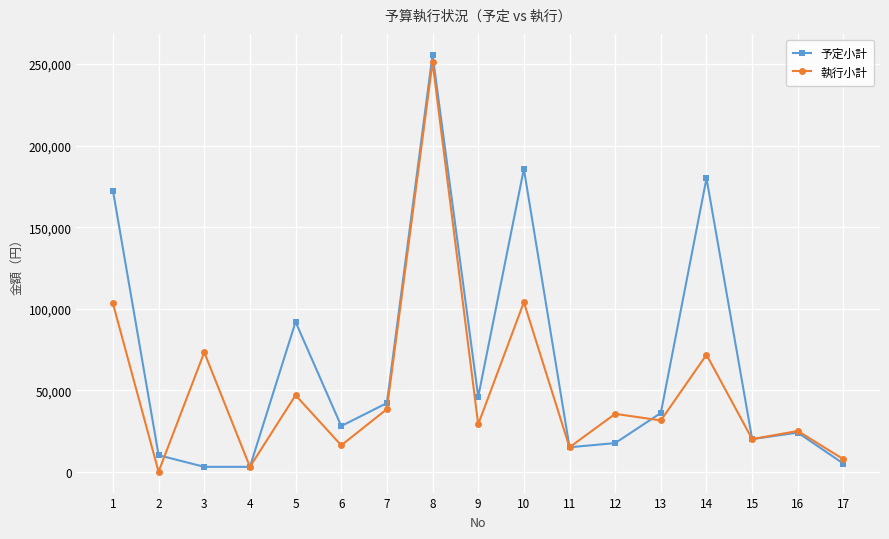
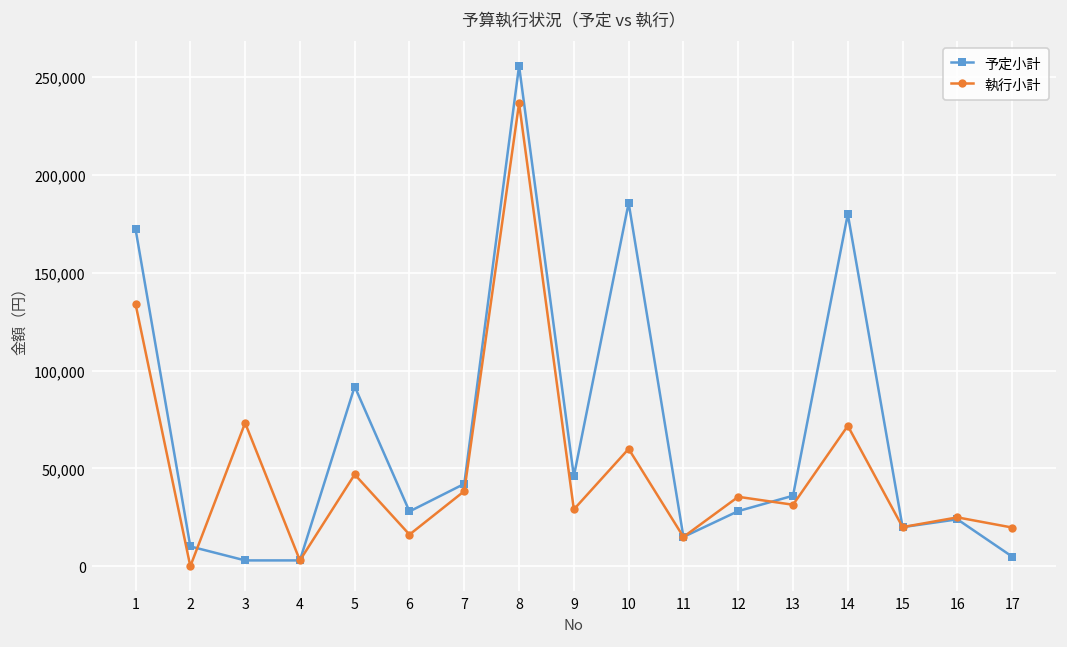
執行小計, 1: 103,000 -> 134,000
執行小計, 8: 251,000 -> 237,000
執行小計, 10: 104,000 -> 60,000
予定小計, 12: 18,000 -> 28,000
執行小計, 17: 8,000 -> 20,000
